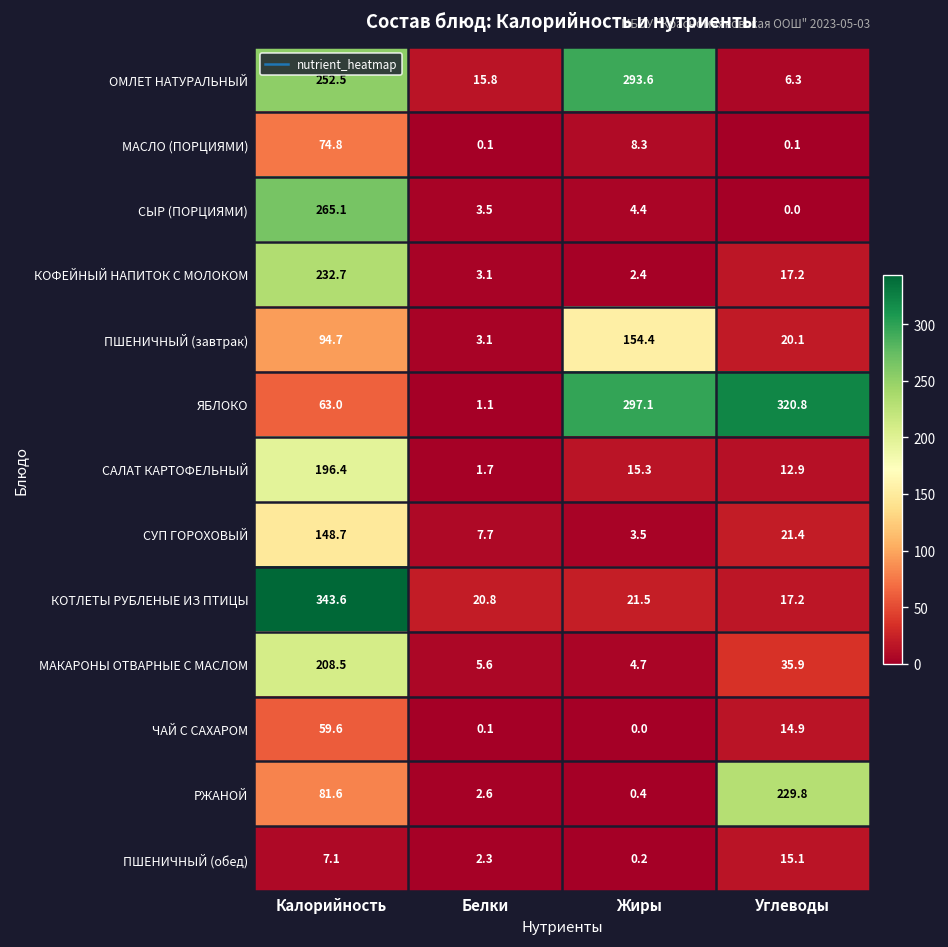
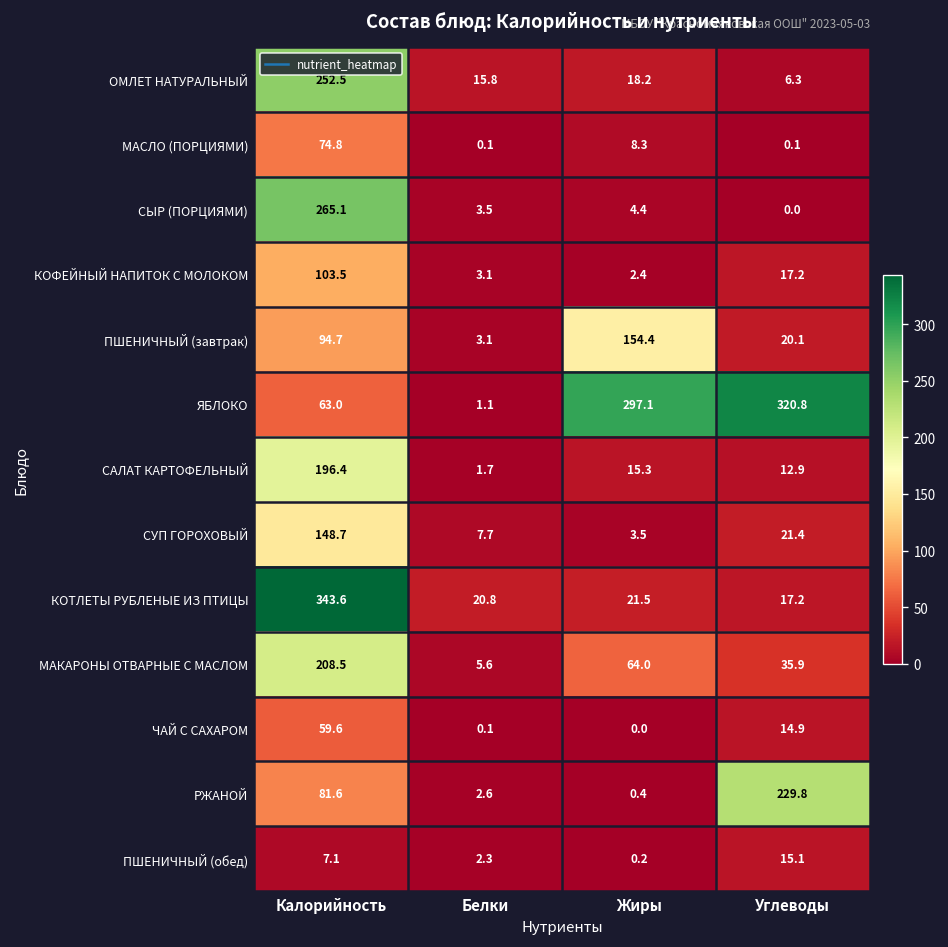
ОМЛЕТ НАТУРАЛЬНЫЙ, Жиры: 293.6 -> 18.2
КОФЕЙНЫЙ НАПИТОК С МОЛОКОМ, Калорийность: 232.7 -> 103.5
МАКАРОНЫ ОТВАРНЫЕ С МАСЛОМ, Жиры: 4.7 -> 64.0
